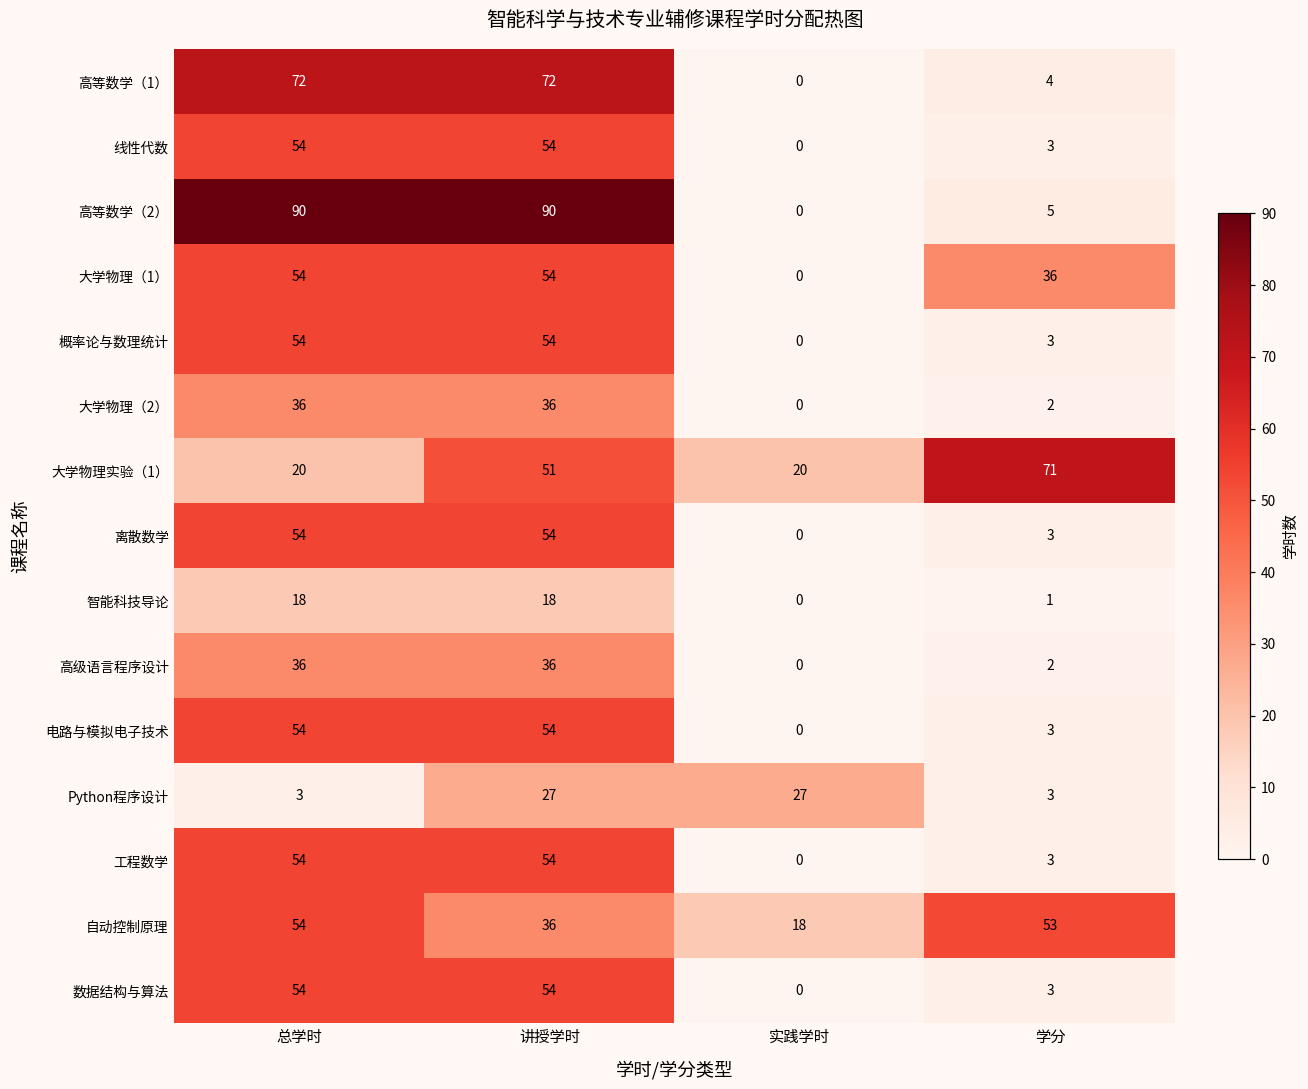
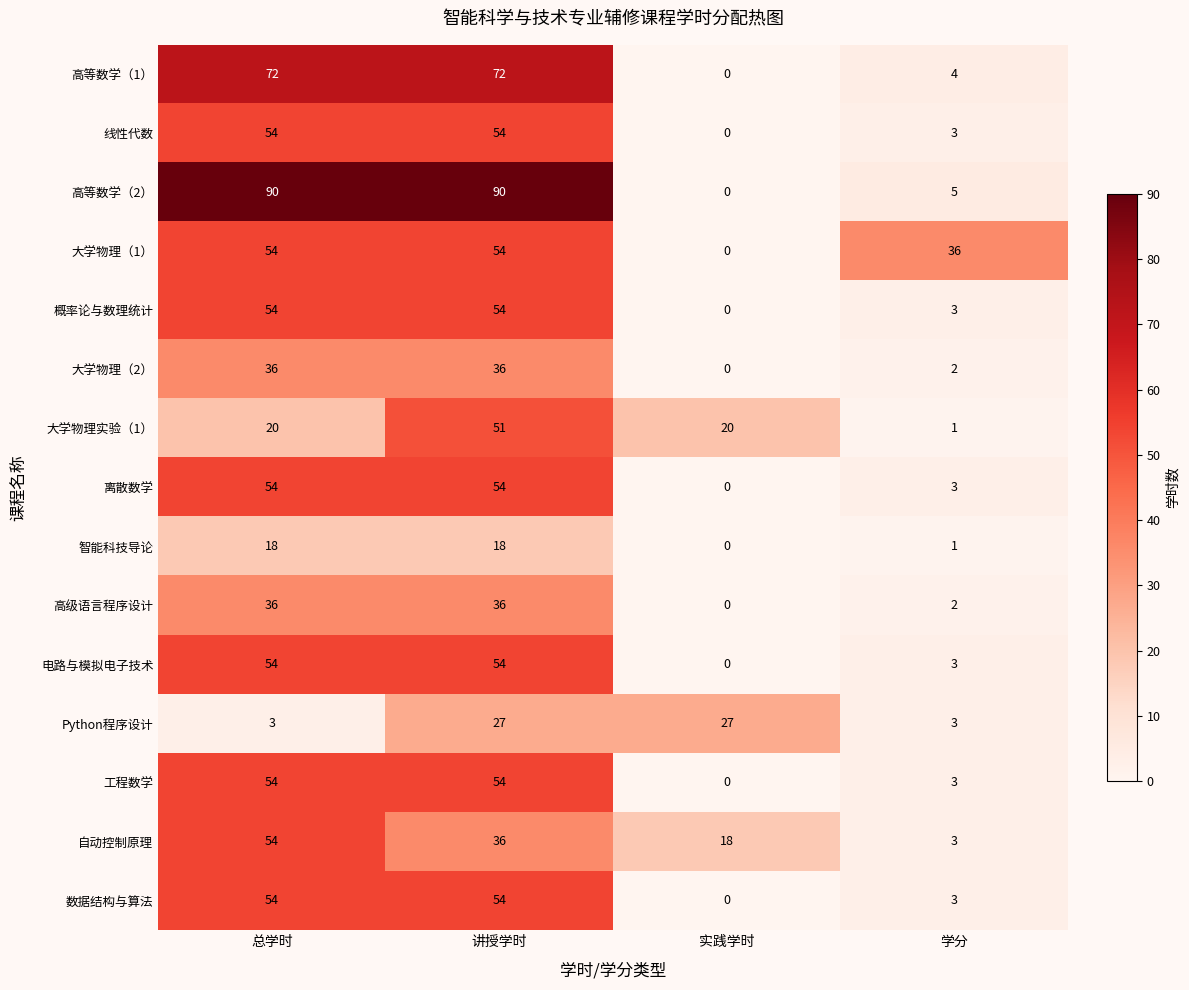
大学物理实验（1）, 学分: 71 -> 1
自动控制原理, 学分: 53 -> 3
